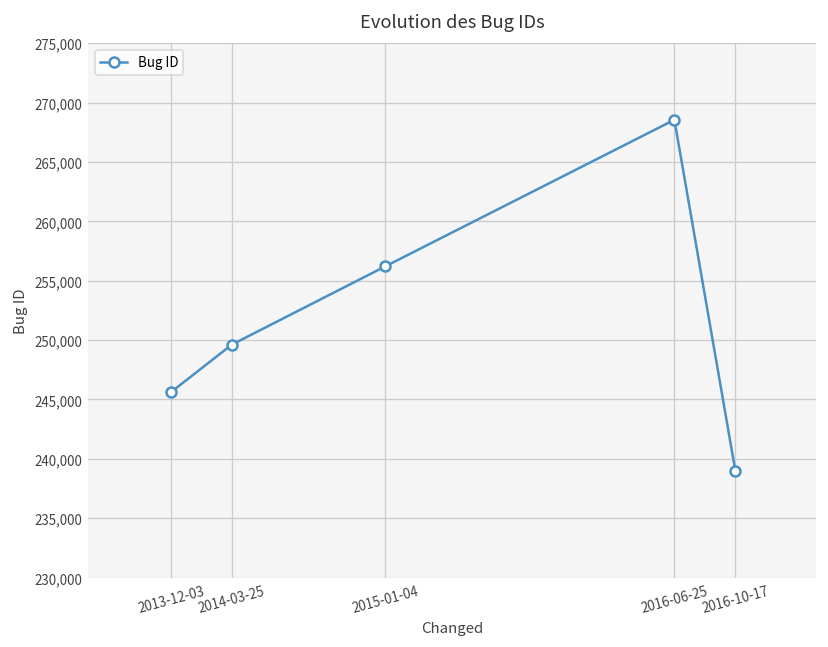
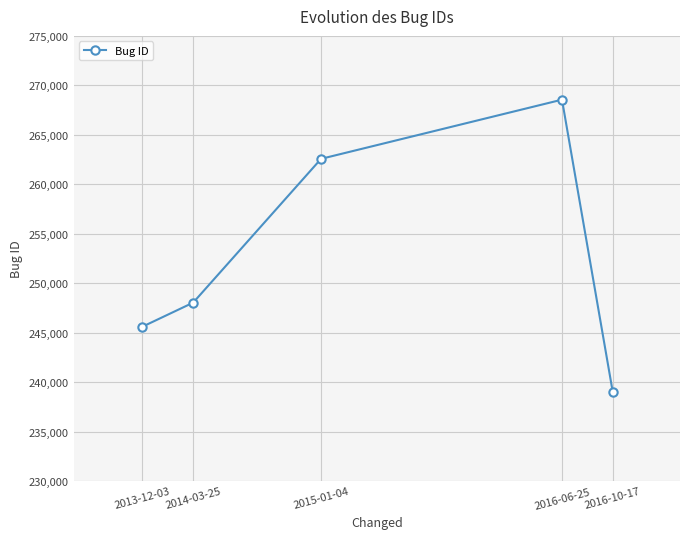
2014-03-25: 250,000 -> 248,000
2015-01-04: 256,000 -> 263,000
